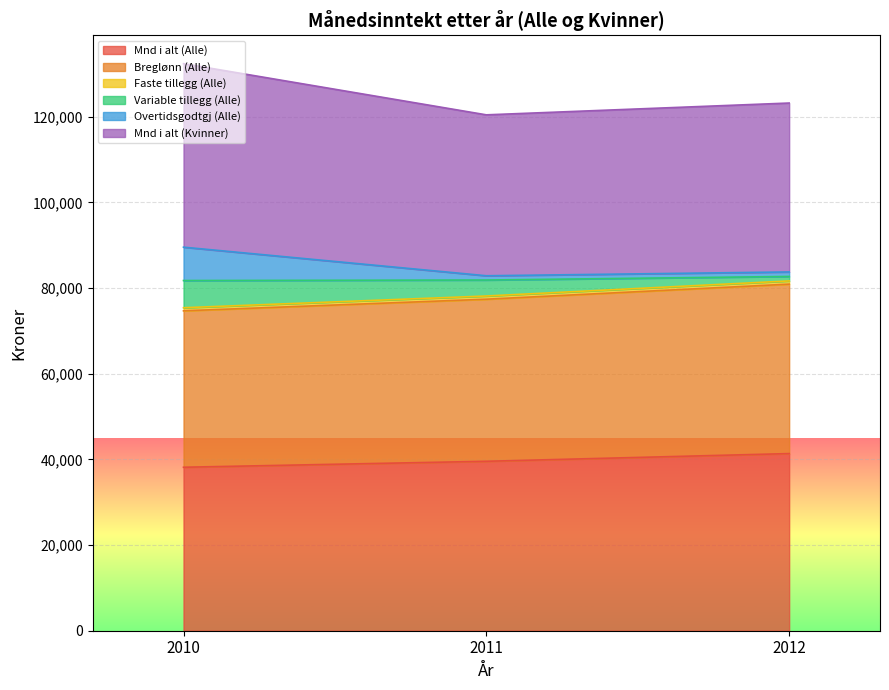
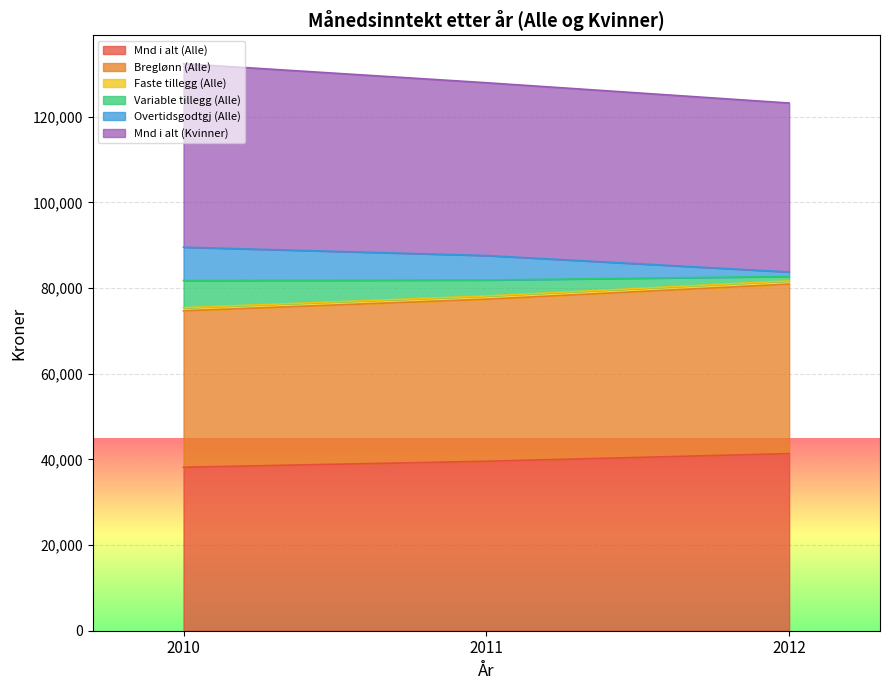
Overtidsgodtgj (Alle), 2011: 1,000 -> 6,000
Mnd i alt (Kvinner), 2011: 38,000 -> 40,000
